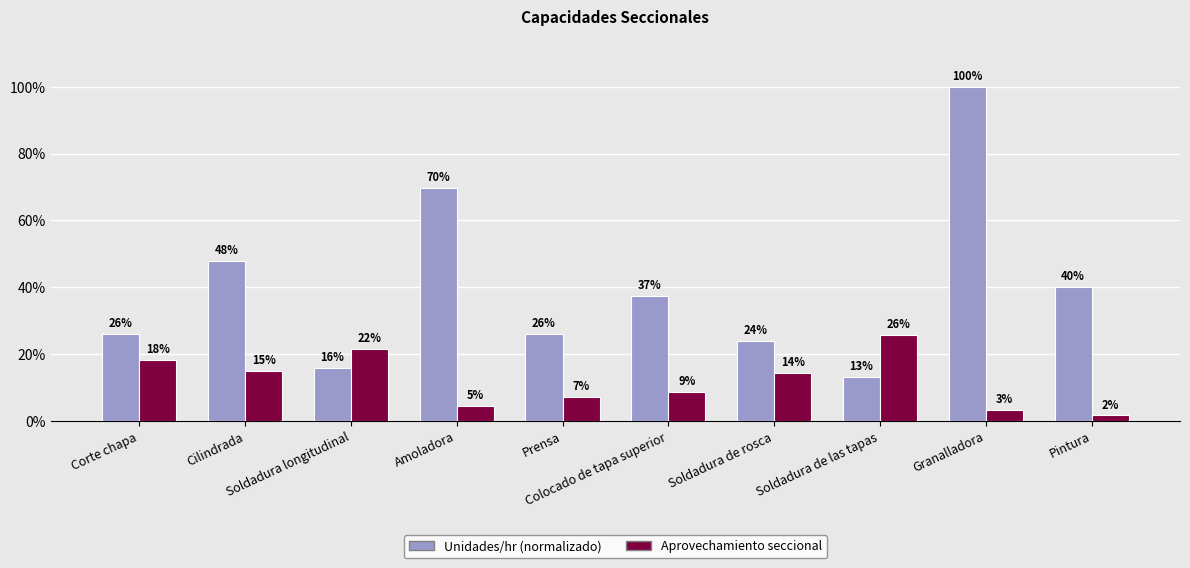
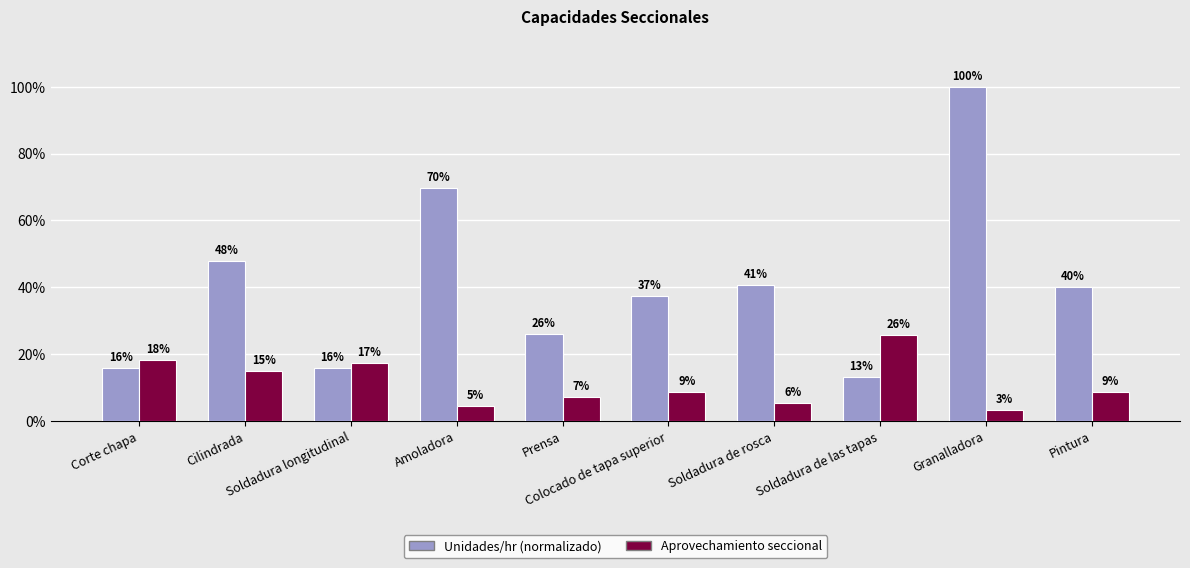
Unidades/hr (normalizado), Corte chapa: 26% -> 16%
Aprovechamiento seccional, Soldadura longitudinal: 22% -> 17%
Unidades/hr (normalizado), Soldadura de rosca: 24% -> 41%
Aprovechamiento seccional, Soldadura de rosca: 14% -> 6%
Aprovechamiento seccional, Pintura: 2% -> 9%
